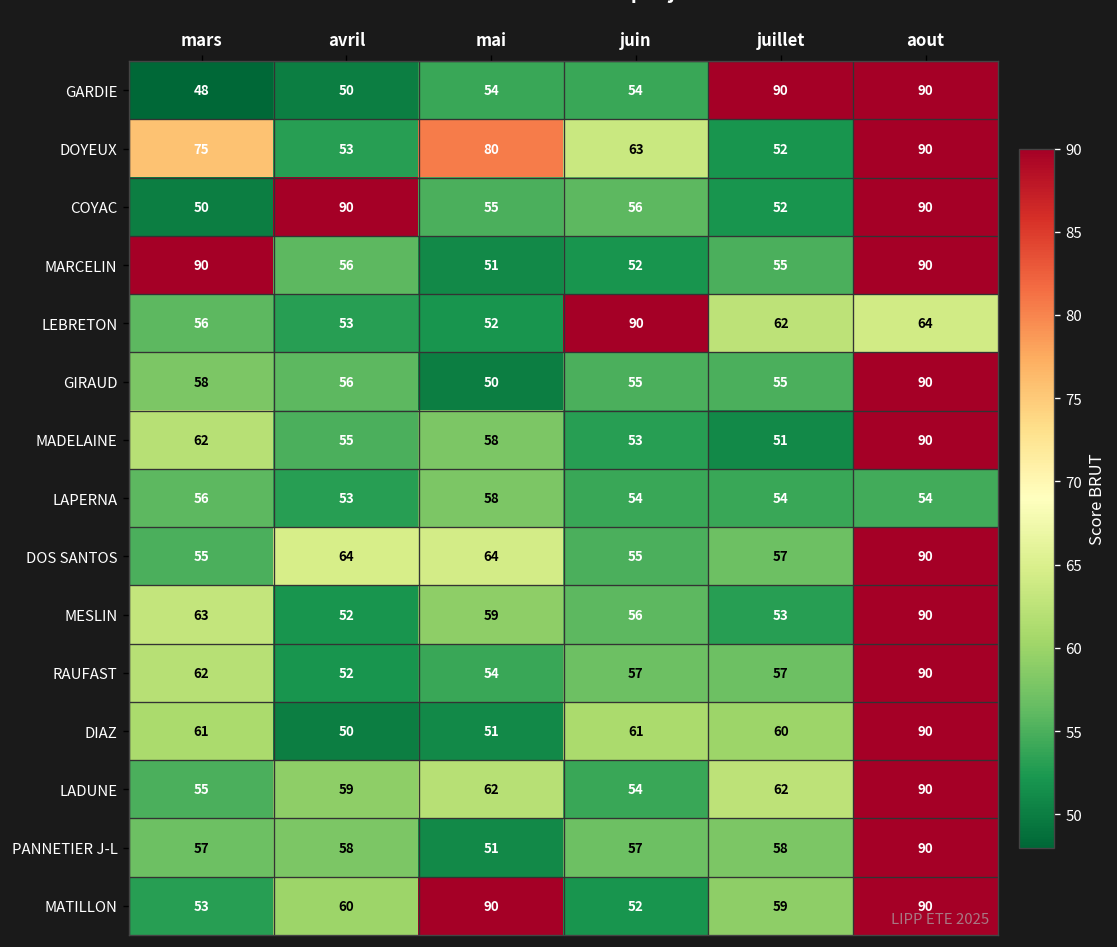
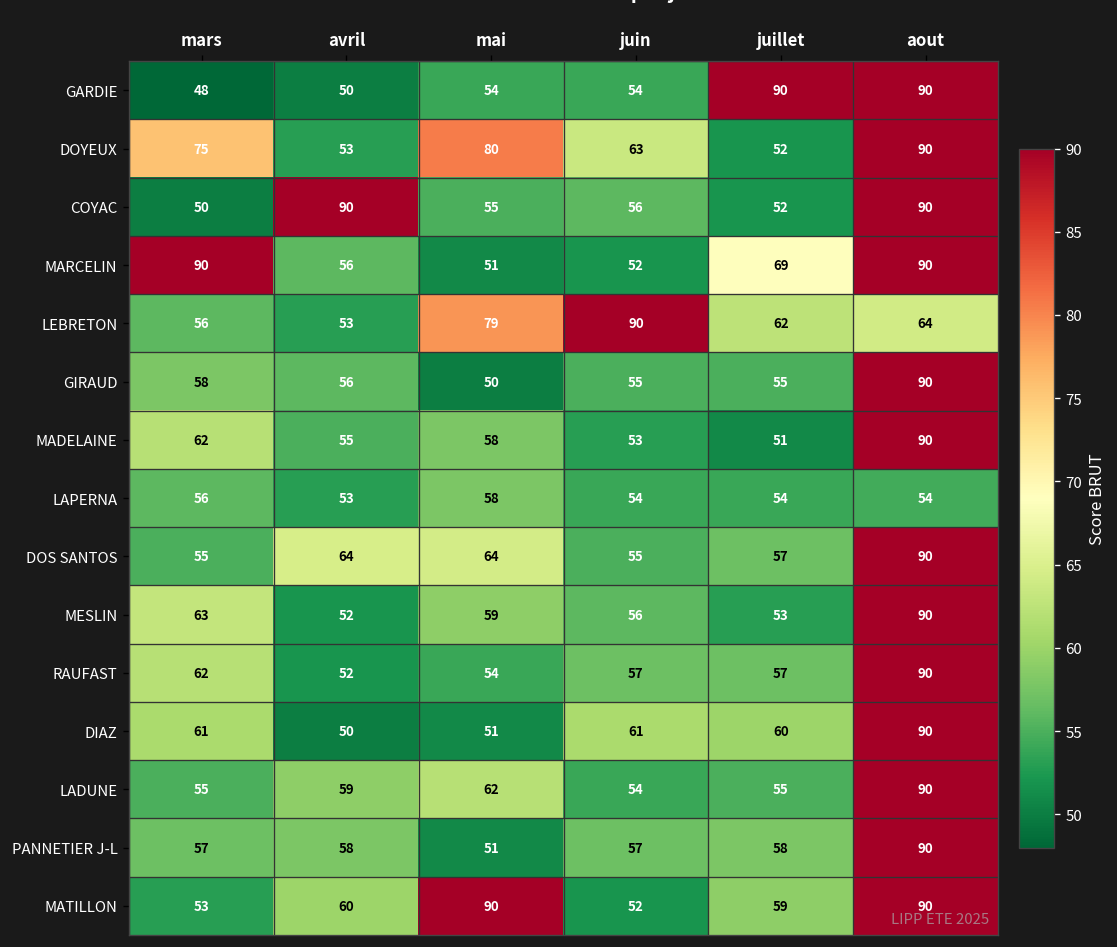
MARCELIN, juillet: 55 -> 69
LEBRETON, mai: 52 -> 79
LADUNE, juillet: 62 -> 55
